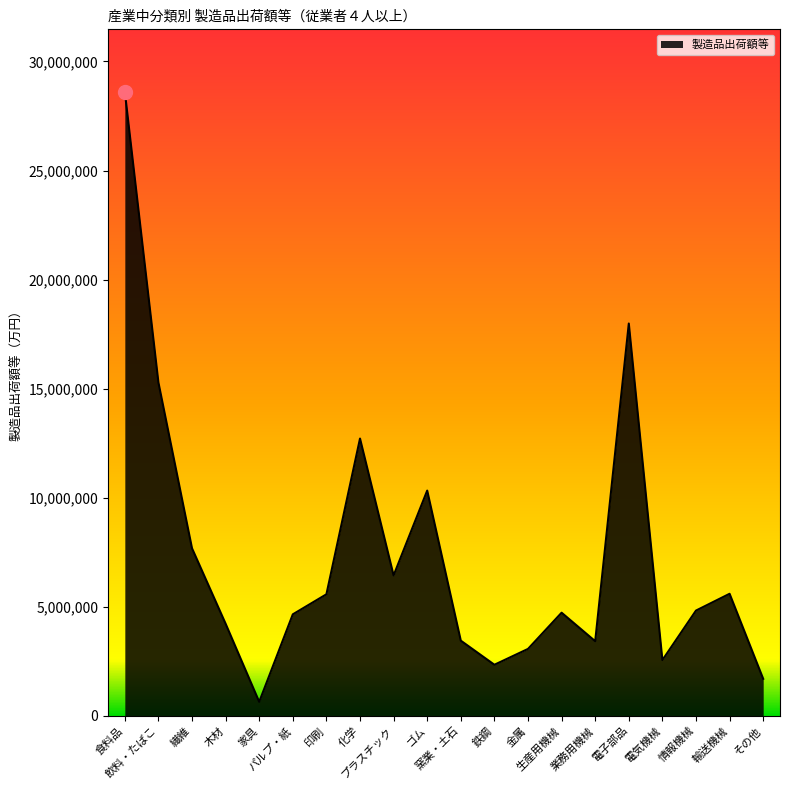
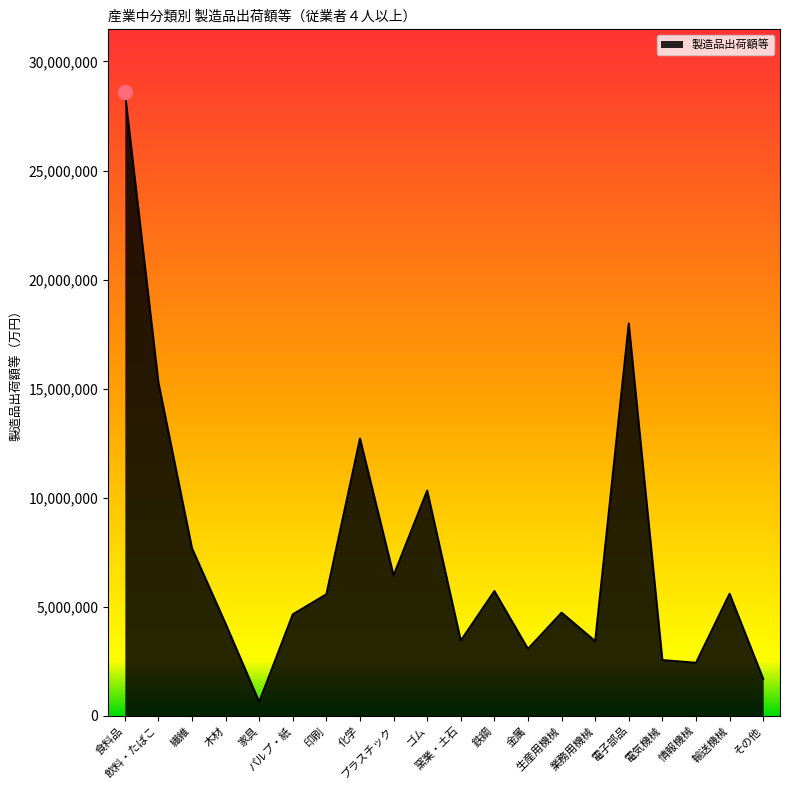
製造品出荷額等, 鉄鋼: 2,300,000 -> 5,700,000
製造品出荷額等, 情報機械: 4,800,000 -> 2,400,000
